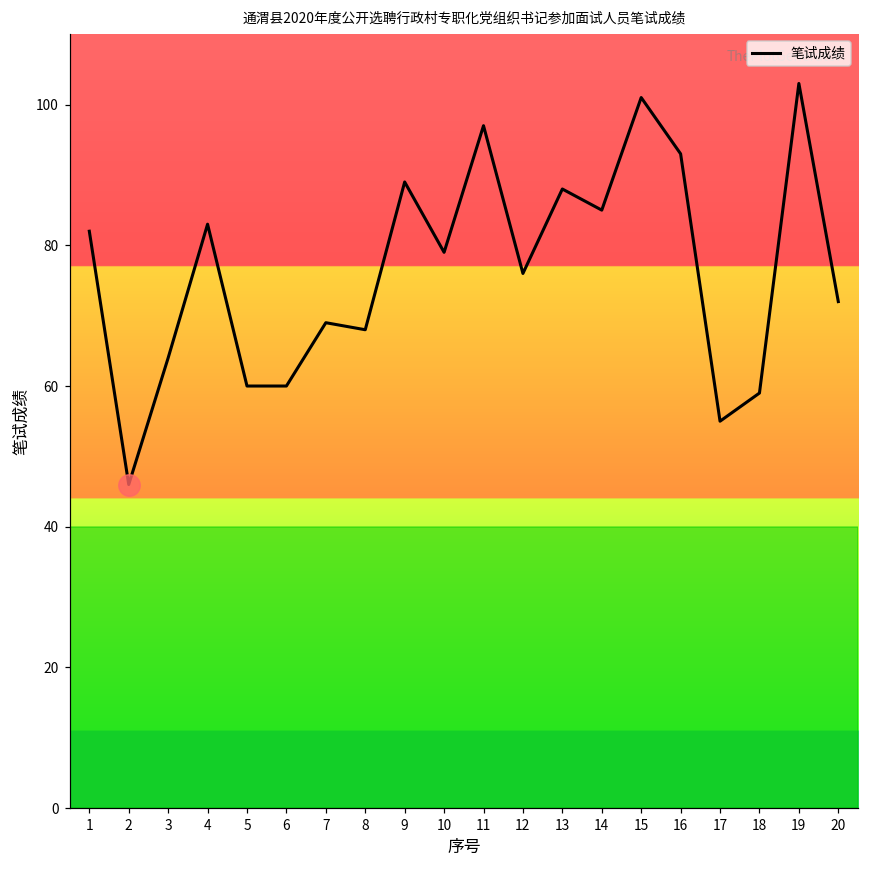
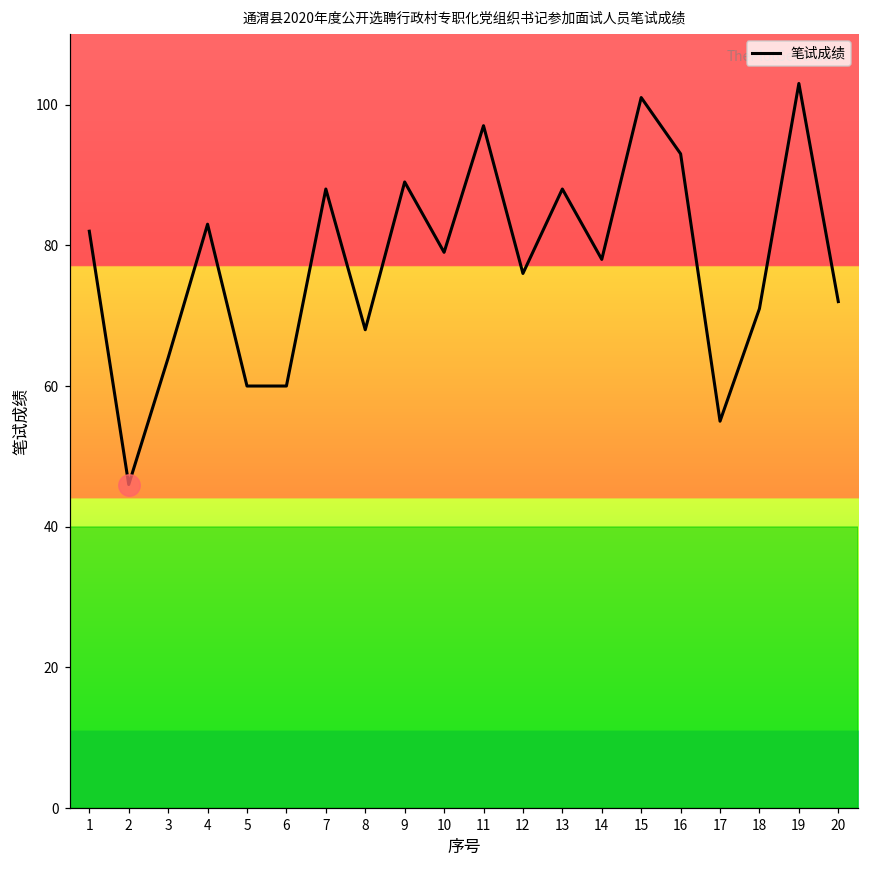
笔试成绩, 7: 69 -> 88
笔试成绩, 14: 85 -> 78
笔试成绩, 18: 59 -> 71
